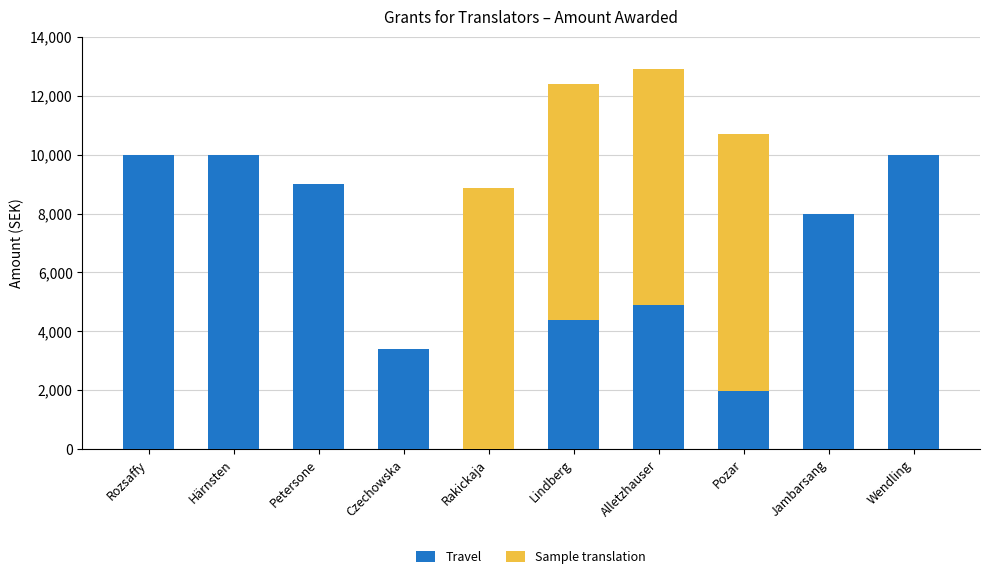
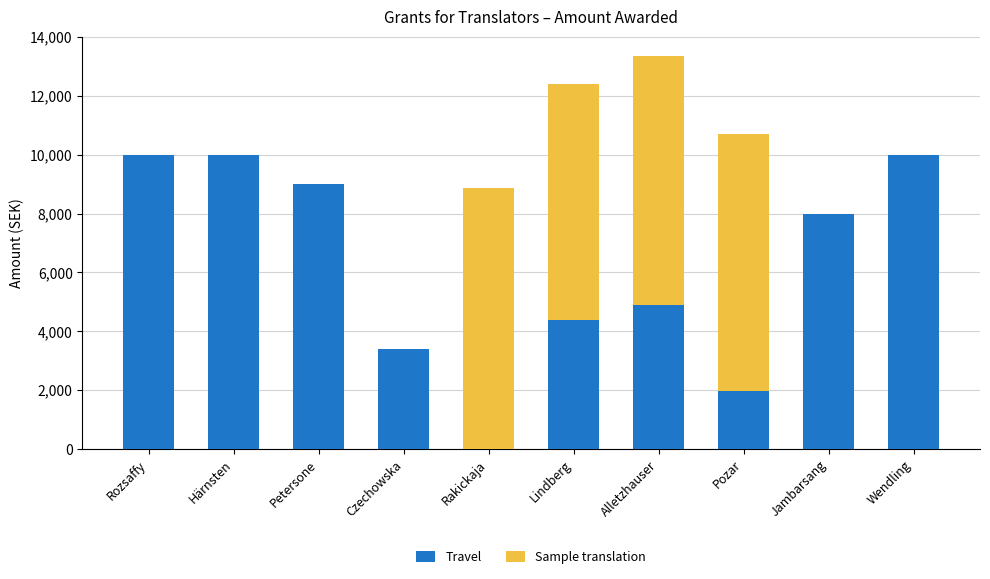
Sample translation, Alletzhauser: 8,000 -> 8,500
